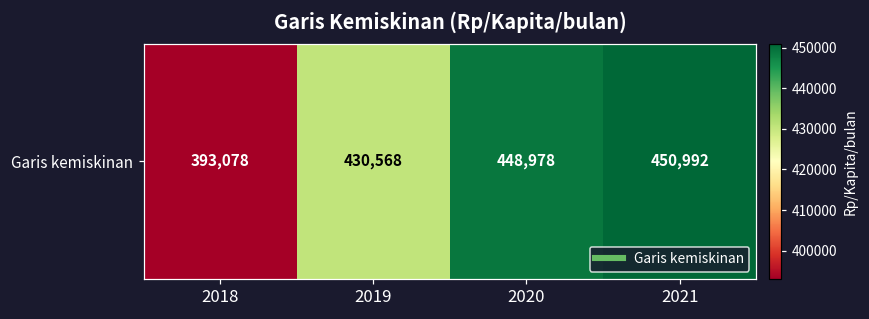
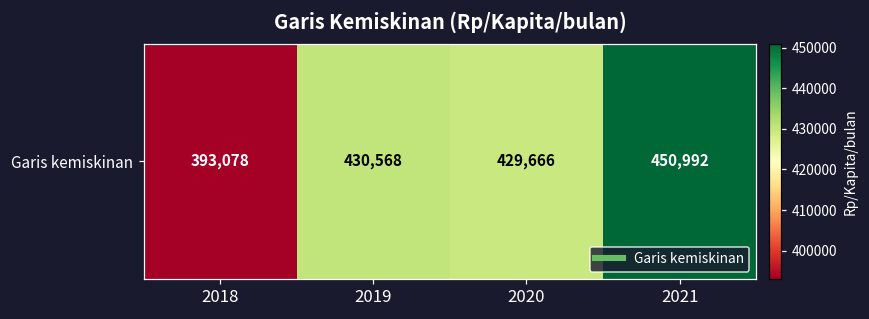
Garis kemiskinan, 2020: 448,978 -> 429,666
